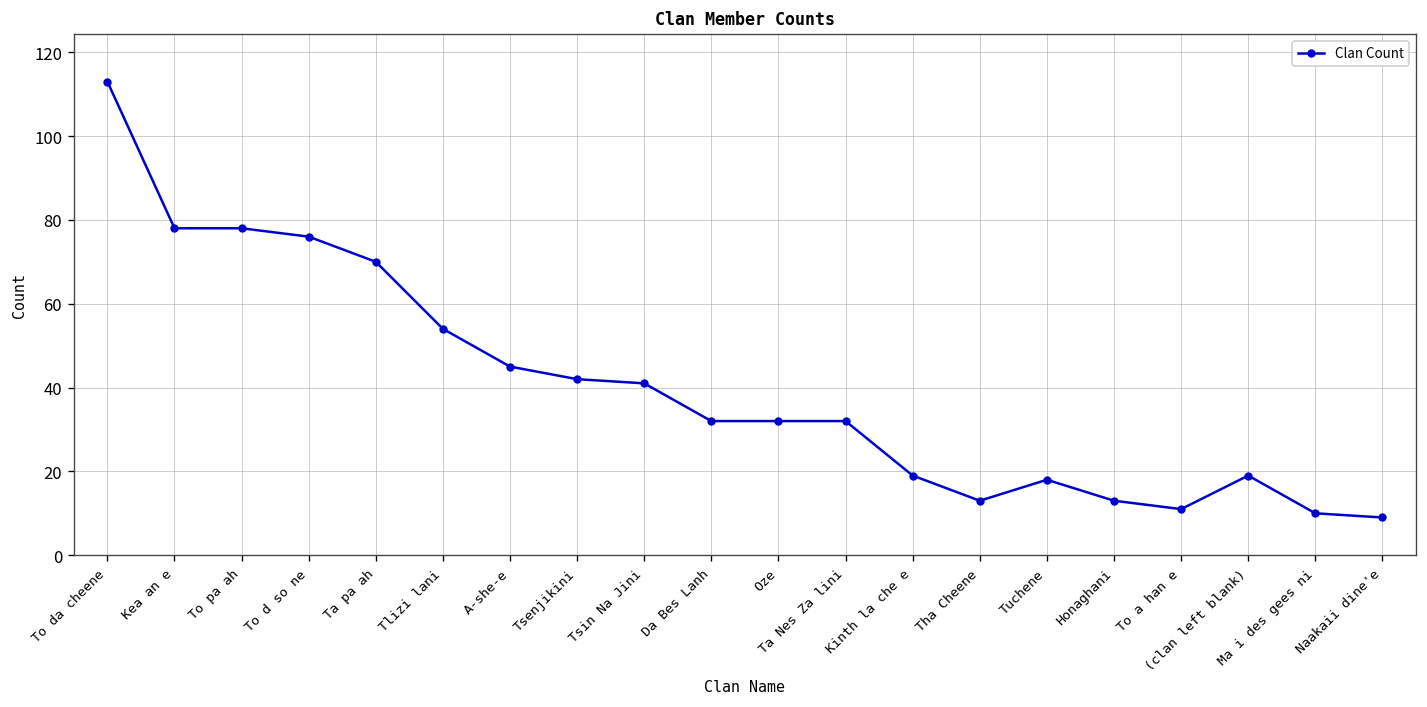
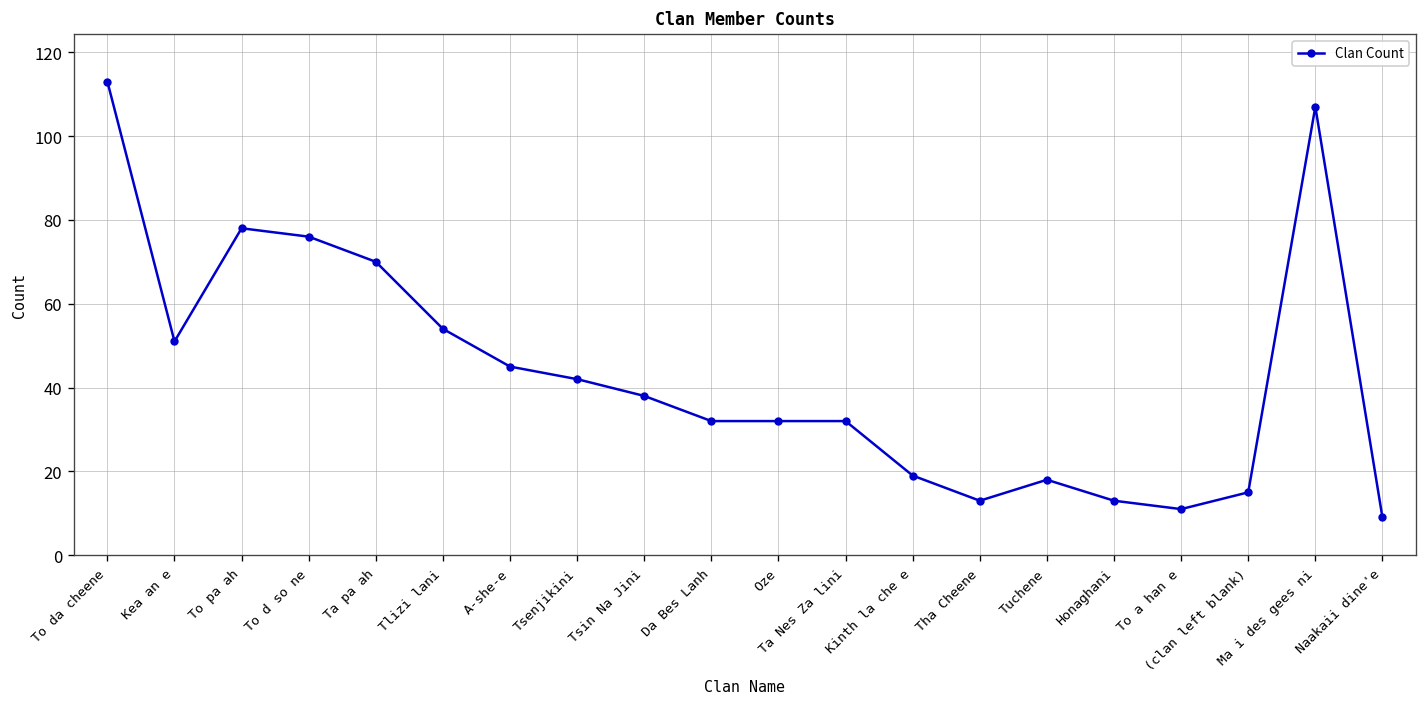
Kea an e: 78 -> 51
Tsin Na Jini: 41 -> 38
(clan left blank): 19 -> 15
Ma i des gees ni: 10 -> 107
